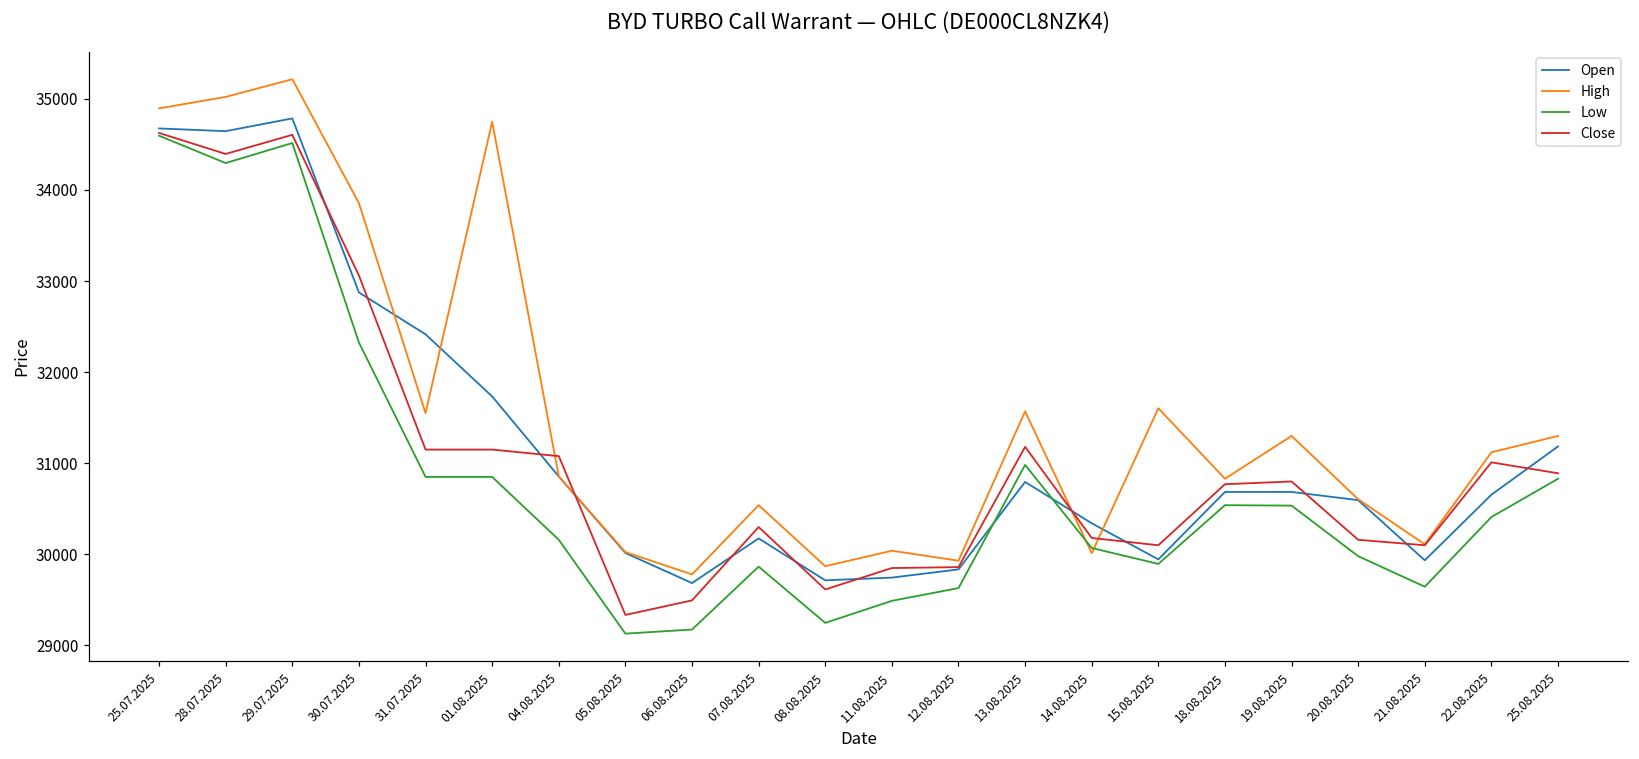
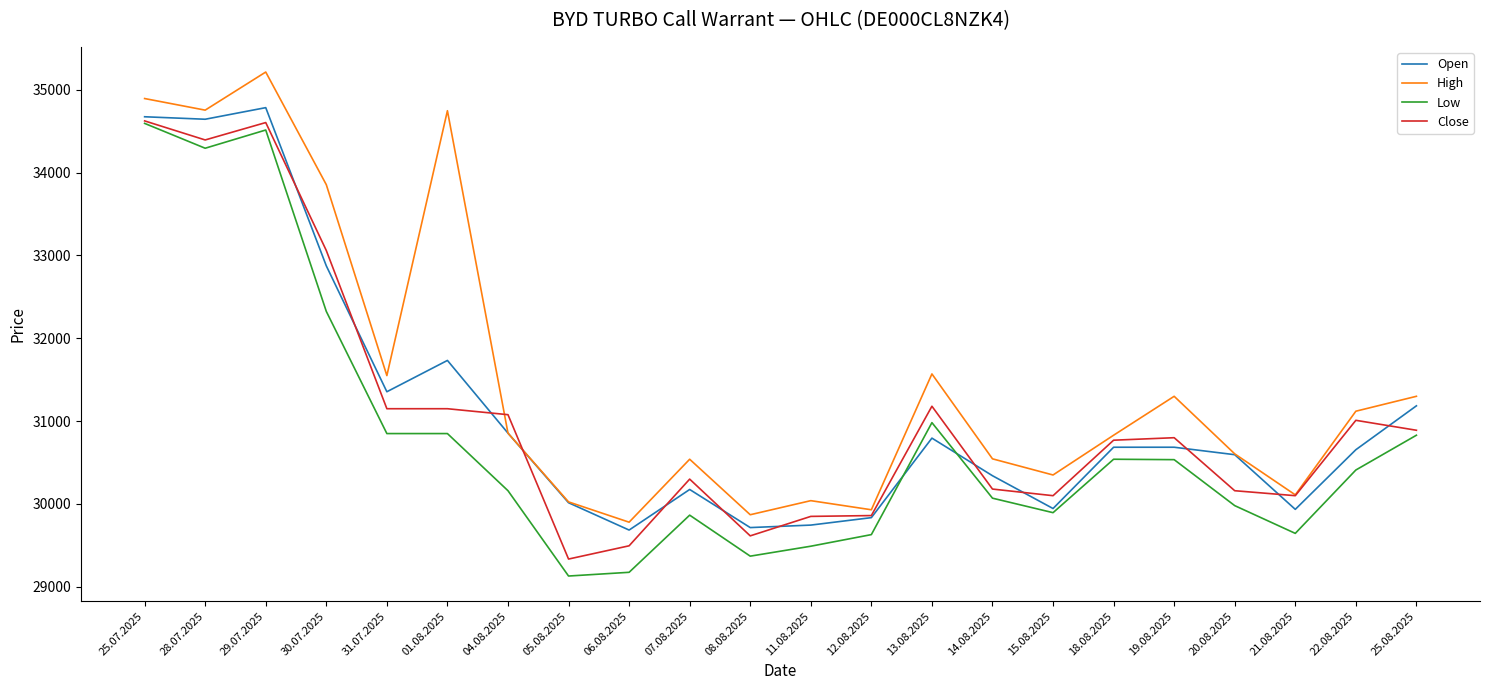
High, 28.07.2025: 35000 -> 34800
Open, 31.07.2025: 32400 -> 31400
Low, 08.08.2025: 29200 -> 29400
High, 14.08.2025: 30000 -> 30500
High, 15.08.2025: 31600 -> 30400
